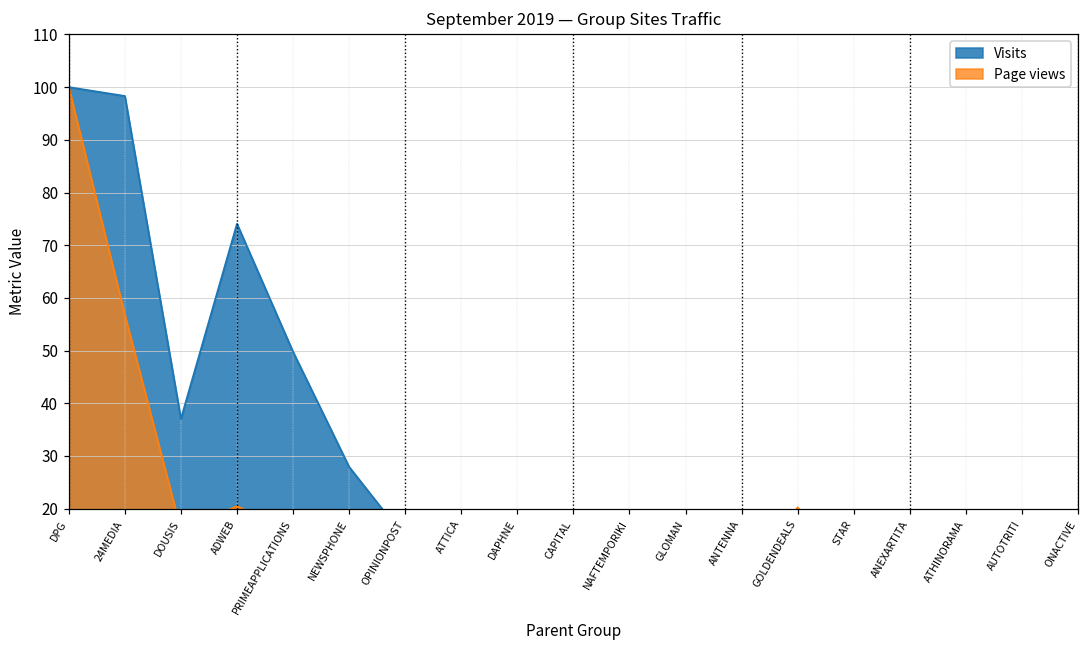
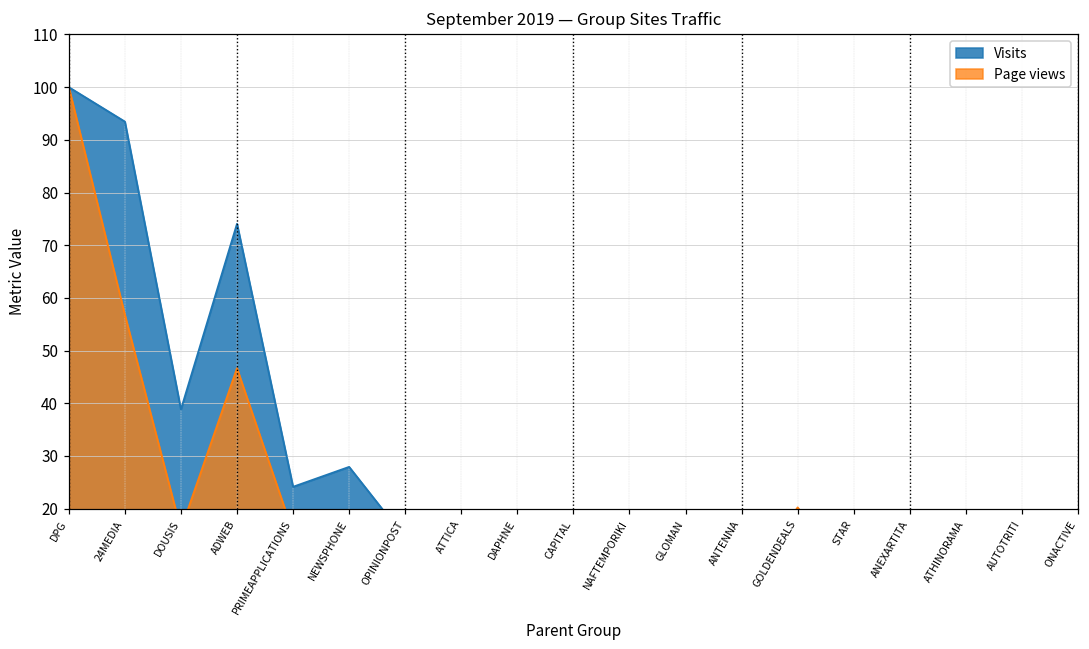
Visits, 24MEDIA: 98 -> 93
Visits, DOUSIS: 37 -> 39
Page views, ADWEB: 20 -> 47
Visits, PRIMEAPPLICATIONS: 50 -> 24
